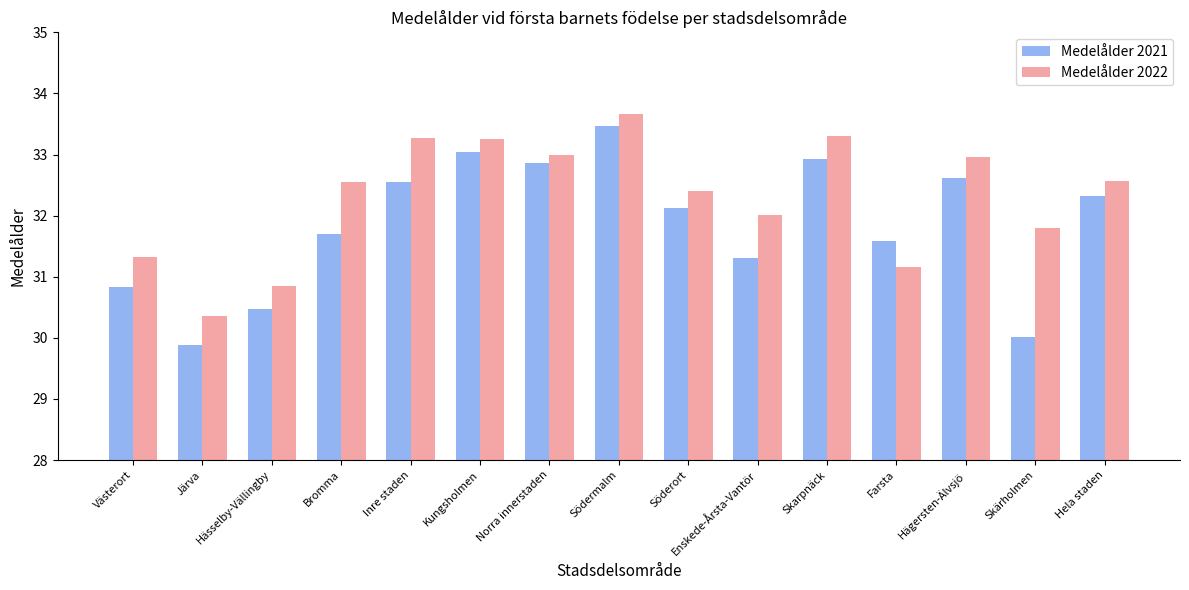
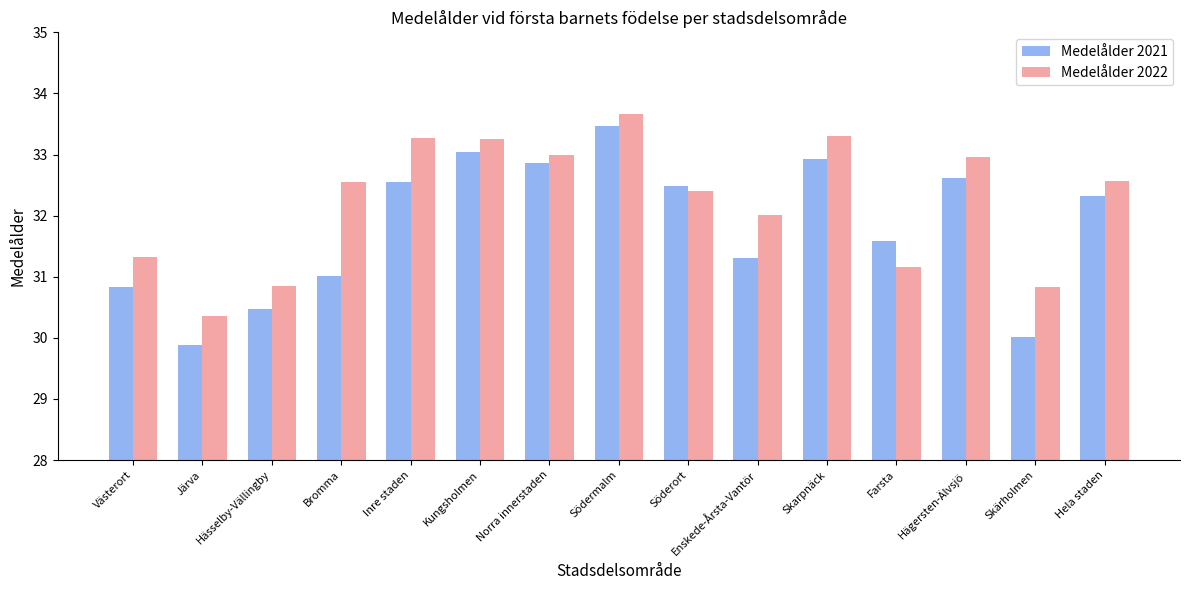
Medelålder 2021, Bromma: 31.7 -> 31.0
Medelålder 2021, Söderort: 32.1 -> 32.5
Medelålder 2022, Skärholmen: 31.8 -> 30.8
